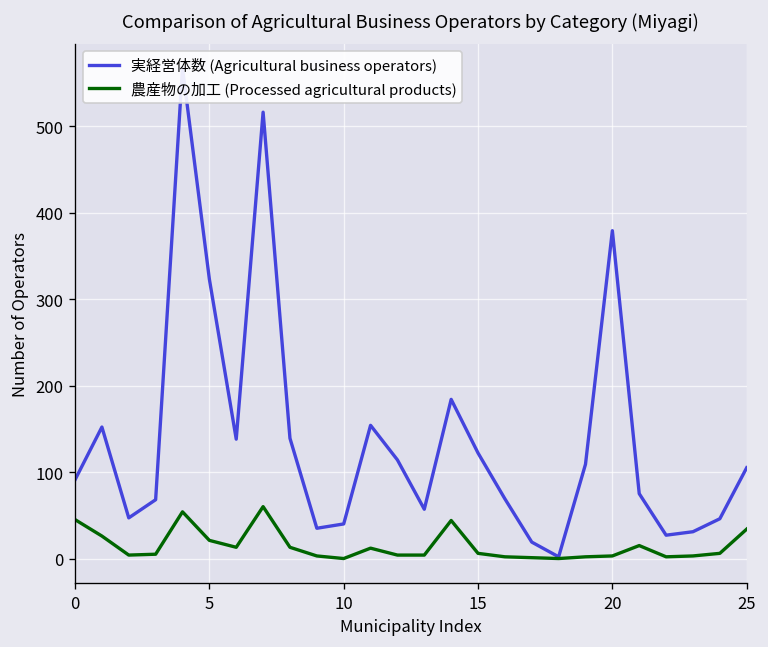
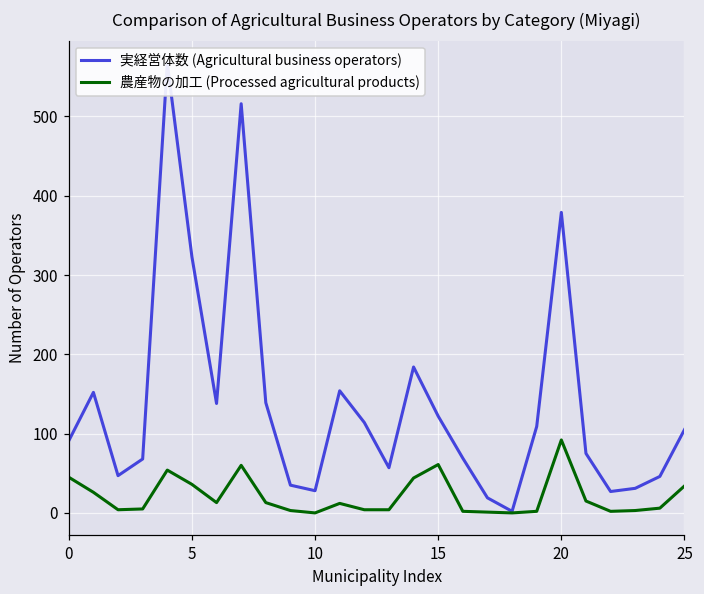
農産物の加工 (Processed agricultural products), 5: 20 -> 40
実経営体数 (Agricultural business operators), 10: 40 -> 30
農産物の加工 (Processed agricultural products), 15: 10 -> 60
農産物の加工 (Processed agricultural products), 20: 0 -> 90
